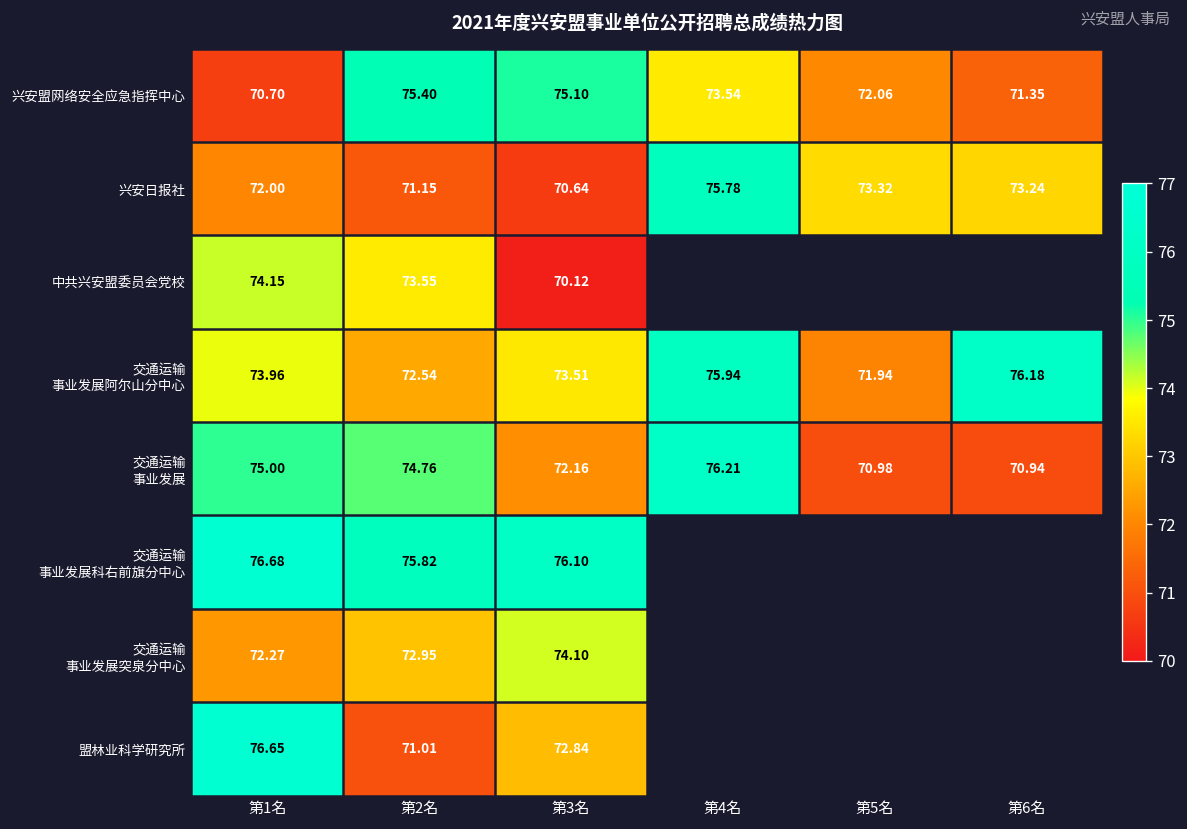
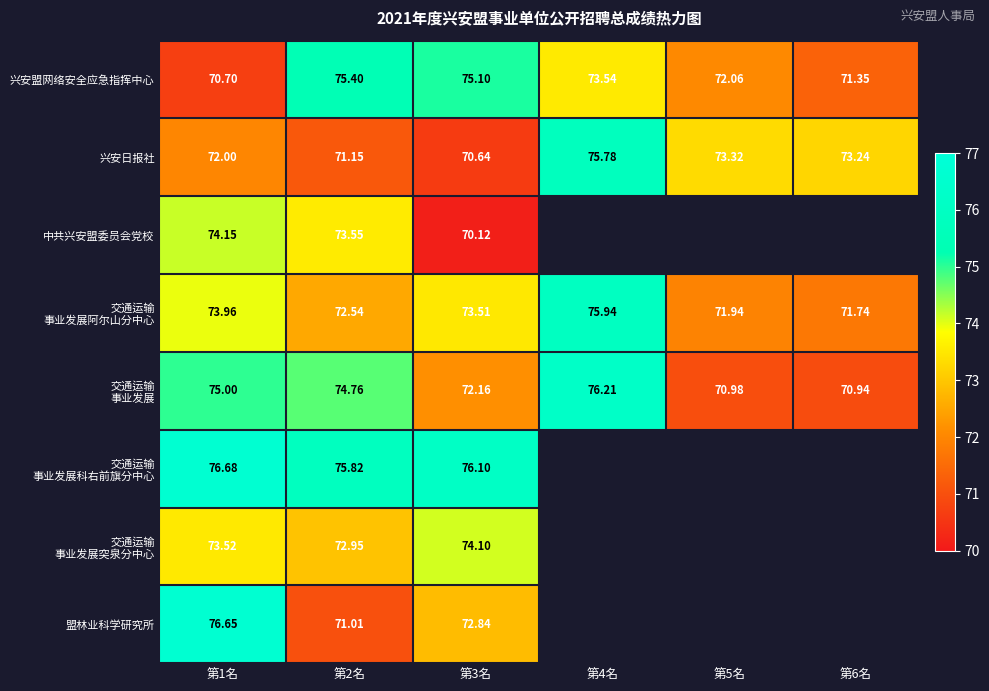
交通运输 事业发展阿尔山分中心, 第6名: 76.18 -> 71.74
交通运输 事业发展突泉分中心, 第1名: 72.27 -> 73.52
